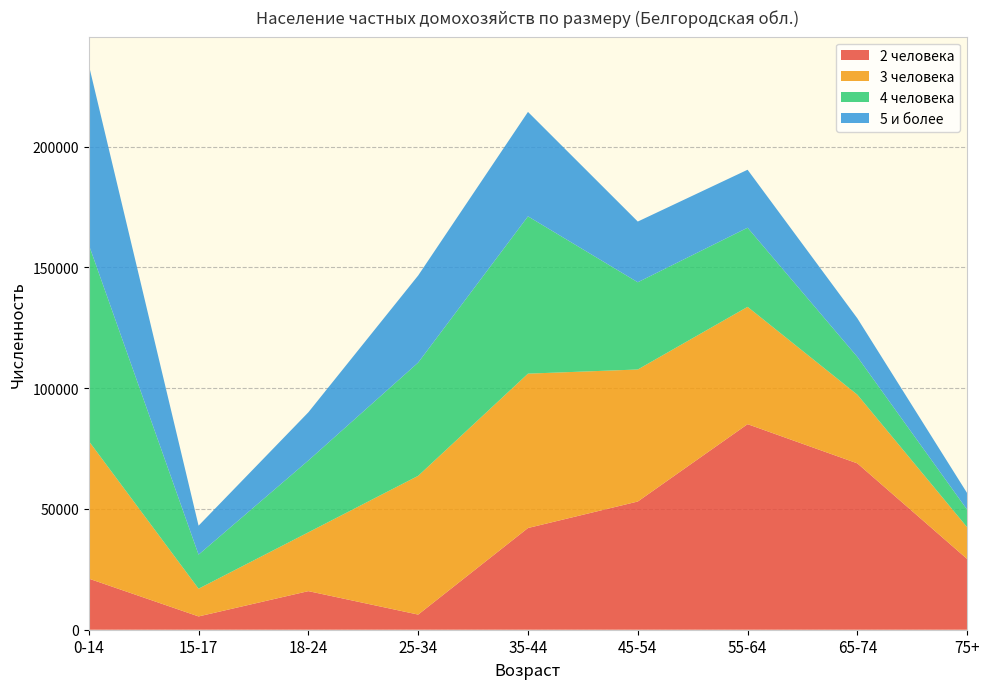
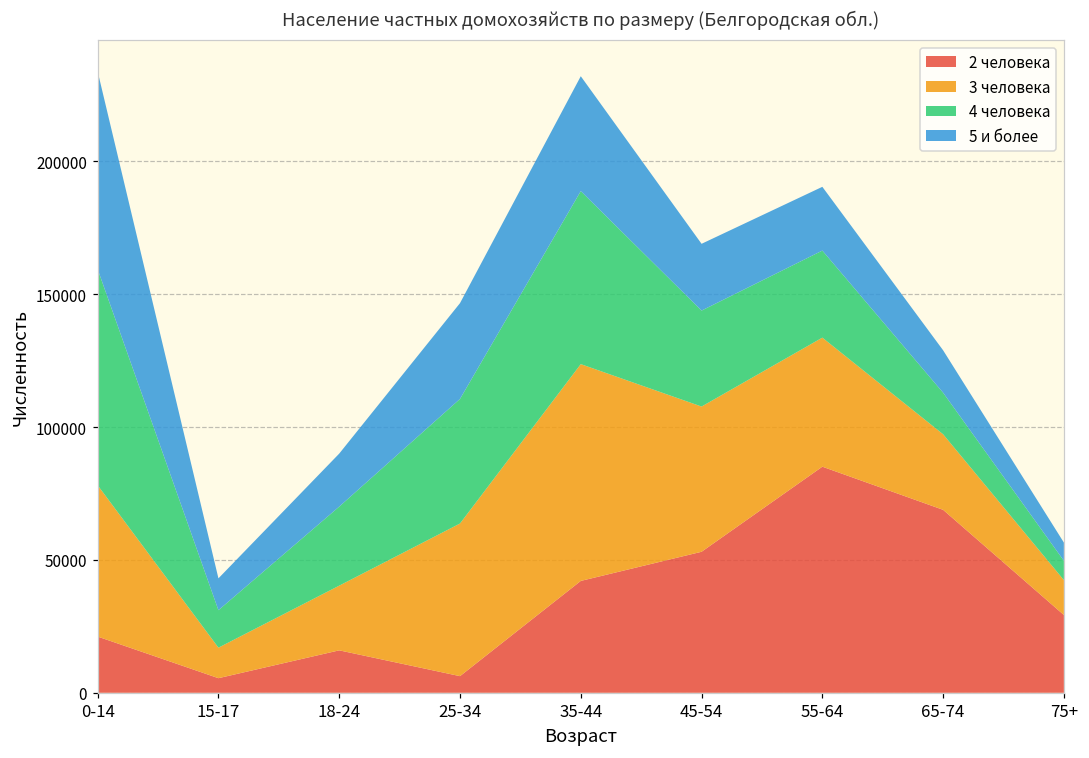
3 человека, 35-44: 64000 -> 82000
